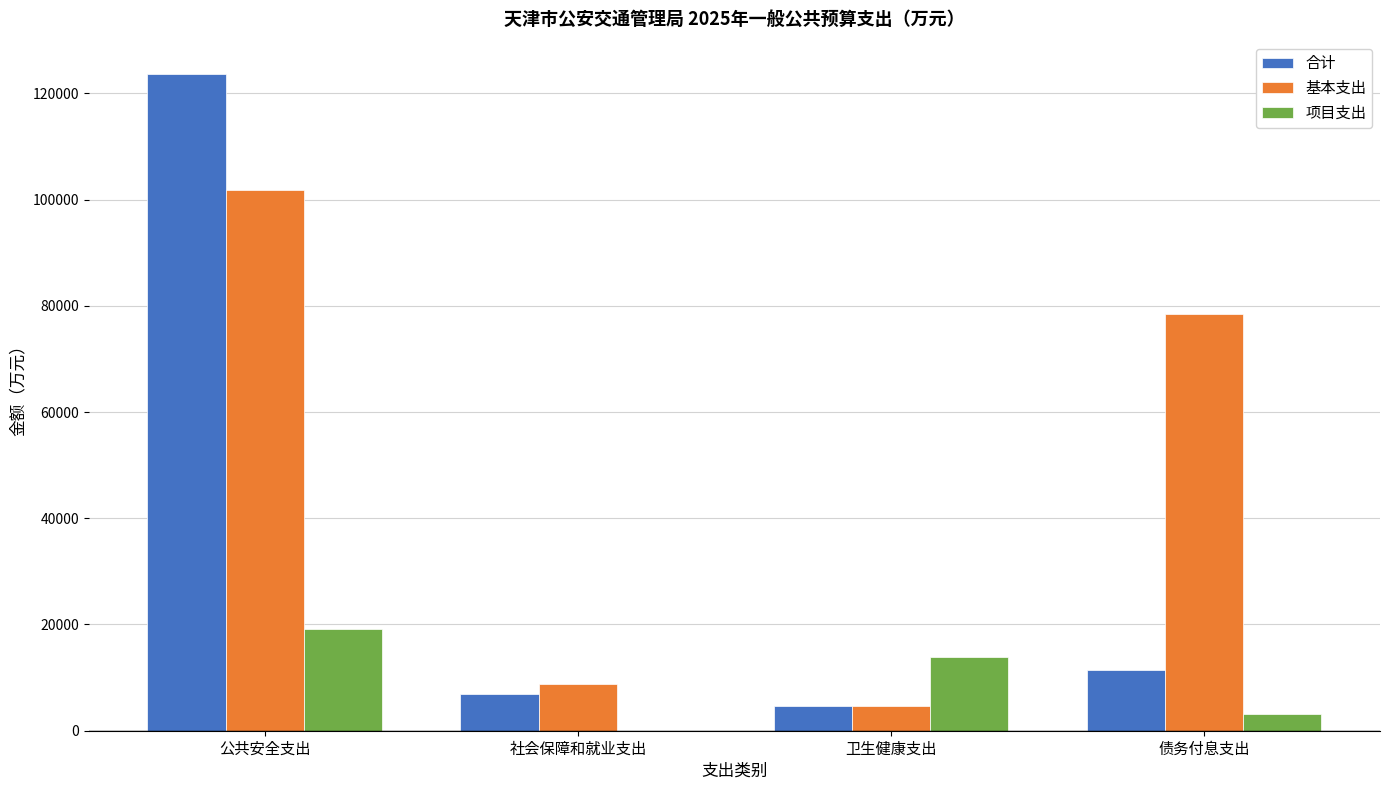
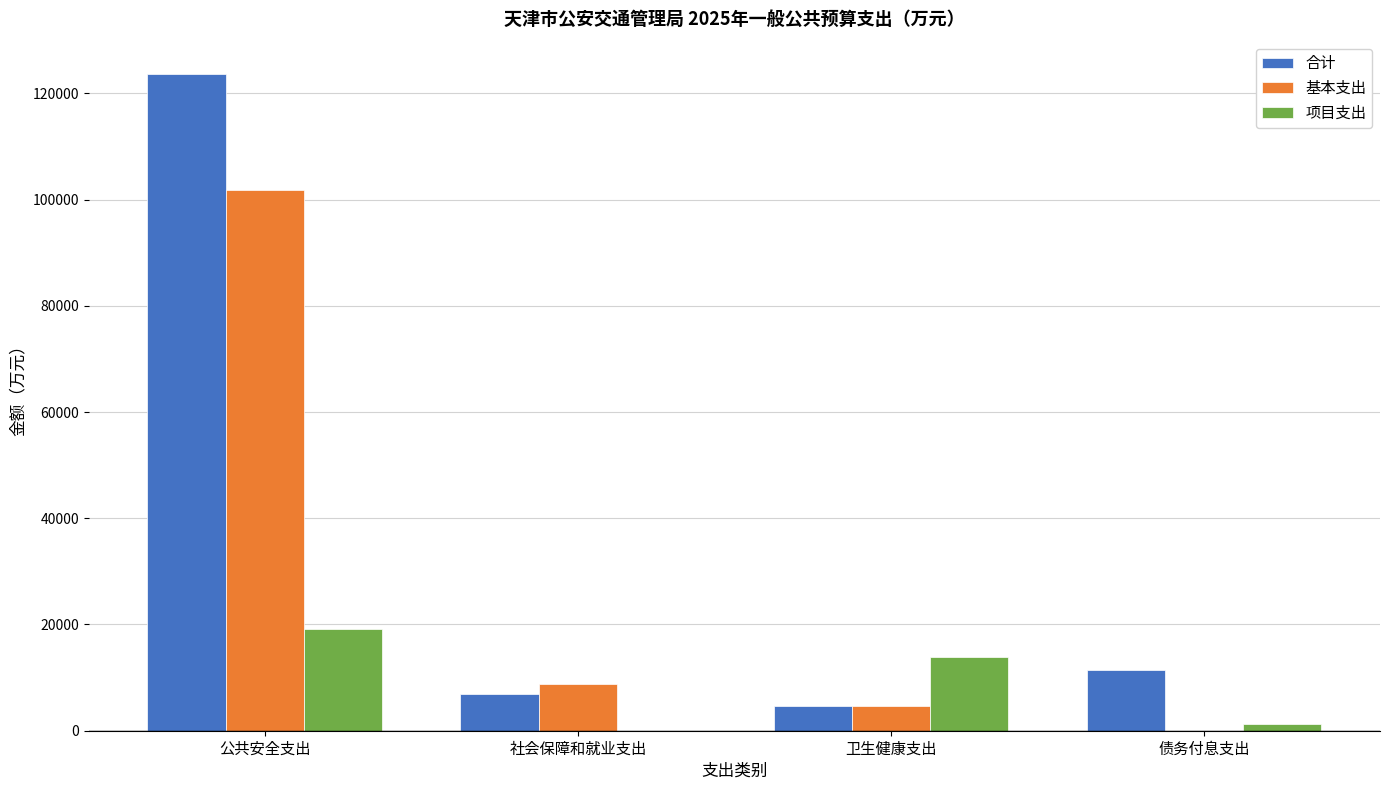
基本支出, 债务付息支出: 78000 -> 0
项目支出, 债务付息支出: 3000 -> 1000
